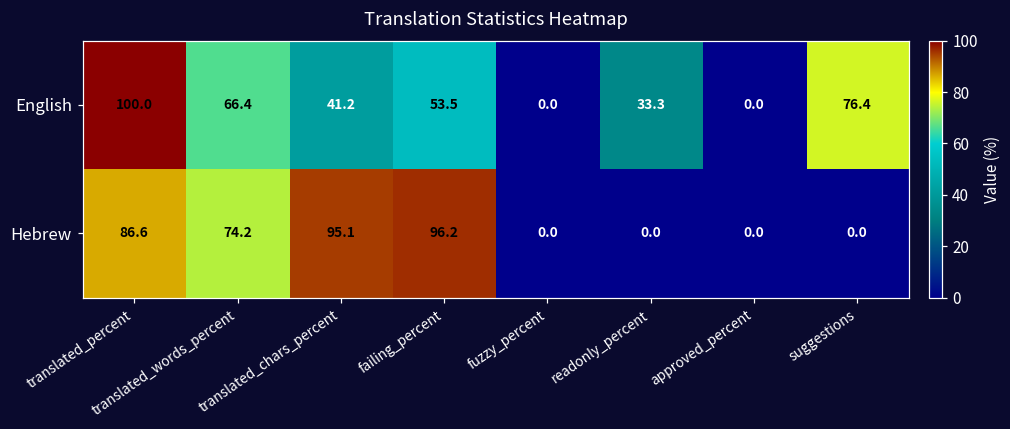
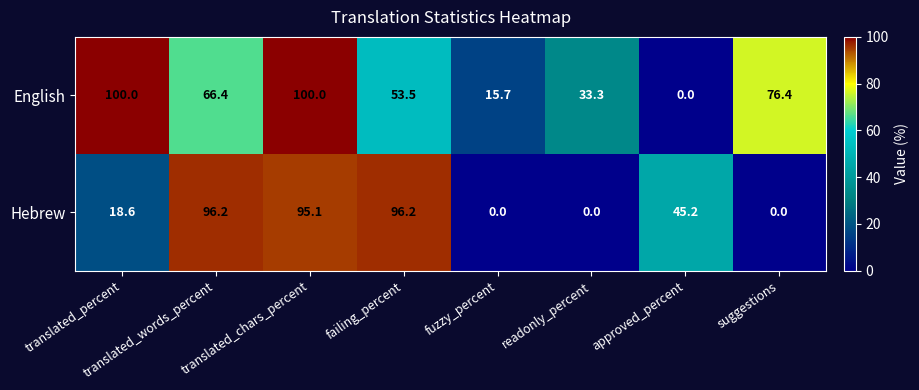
English, translated_chars_percent: 41.2 -> 100.0
English, fuzzy_percent: 0.0 -> 15.7
Hebrew, translated_percent: 86.6 -> 18.6
Hebrew, translated_words_percent: 74.2 -> 96.2
Hebrew, approved_percent: 0.0 -> 45.2
